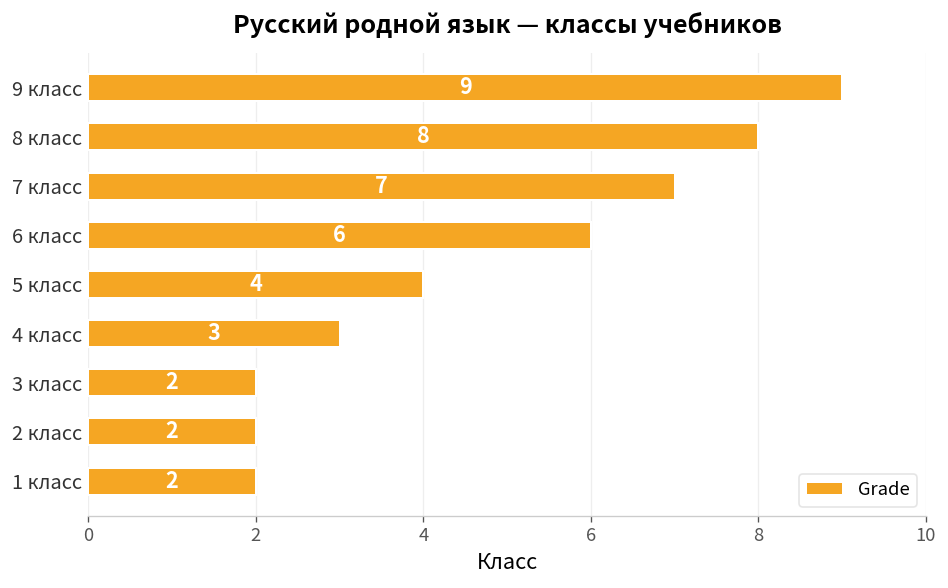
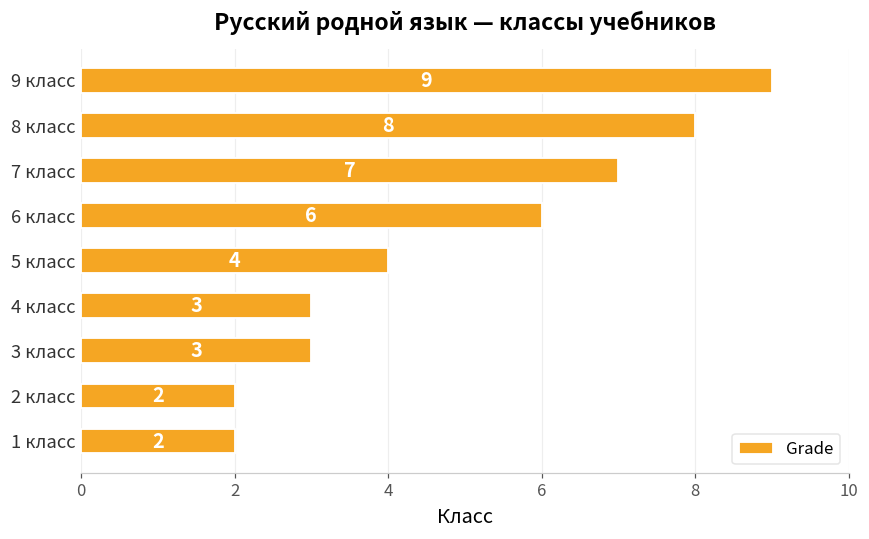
3 класс: 2 -> 3
